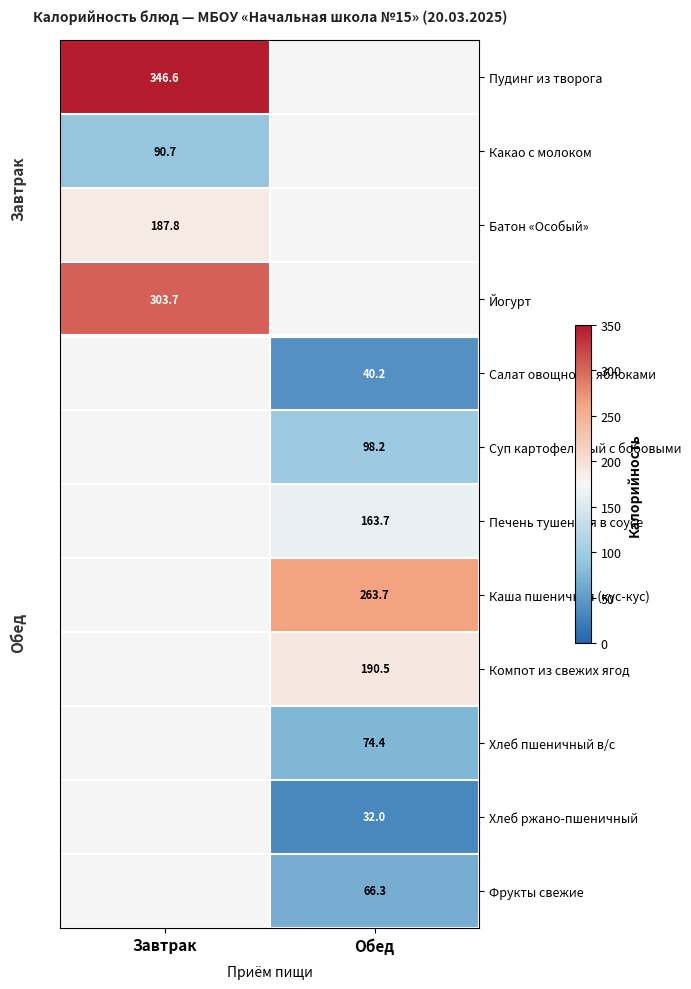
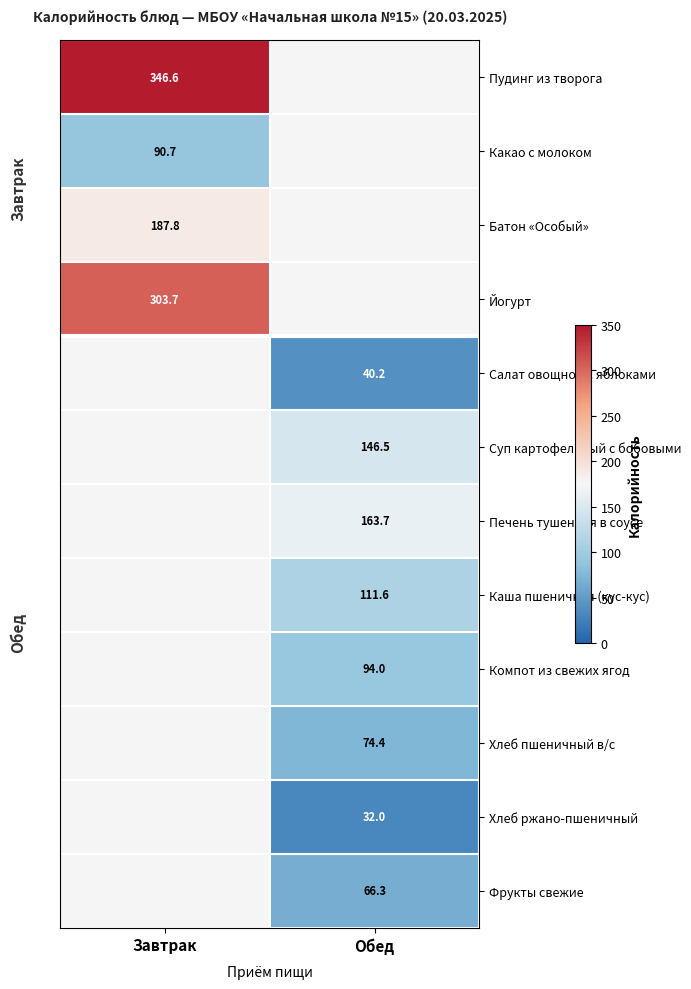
Суп картофельный с бобовыми, Обед: 98.2 -> 146.5
Каша пшеничная (кус-кус), Обед: 263.7 -> 111.6
Компот из свежих ягод, Обед: 190.5 -> 94.0
